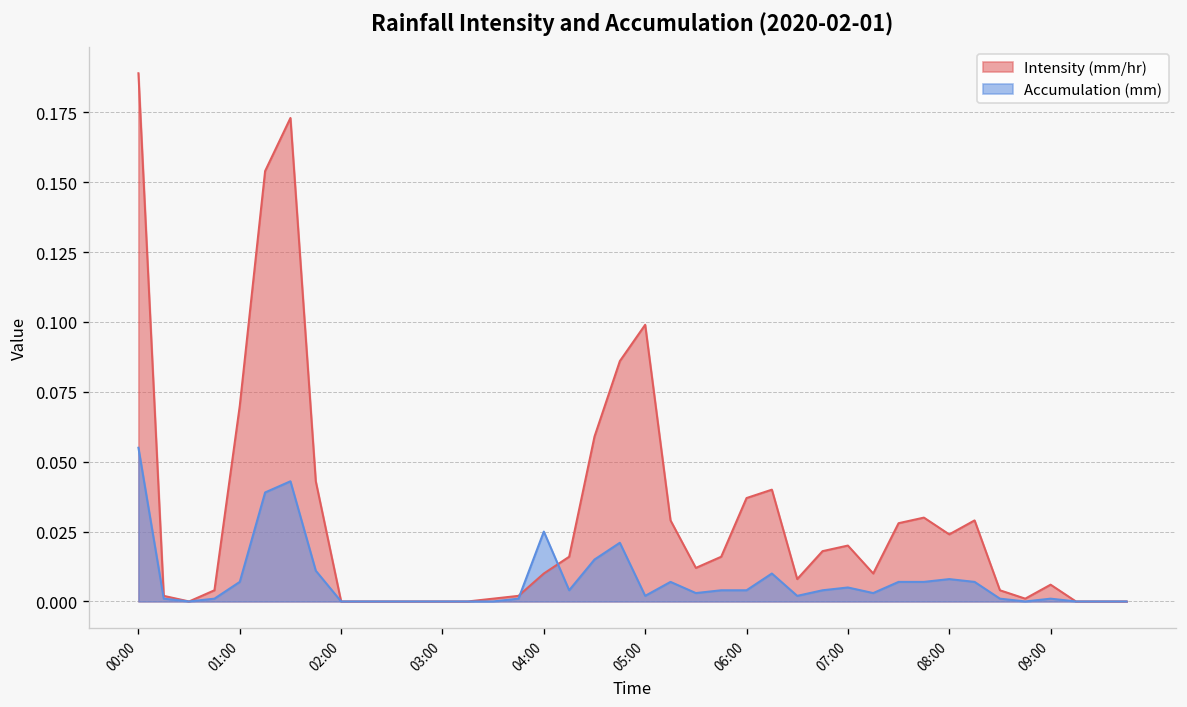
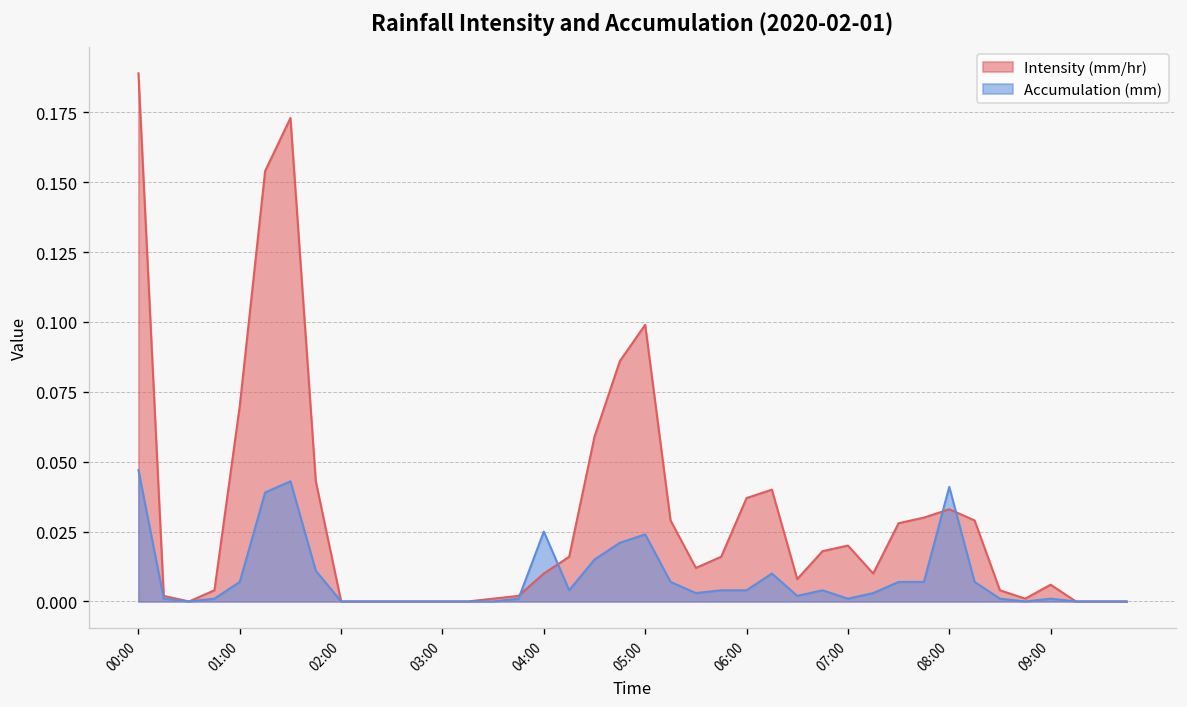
Accumulation (mm), 00:00: 0.055 -> 0.047
Accumulation (mm), 05:00: 0.002 -> 0.024
Accumulation (mm), 07:00: 0.005 -> 0.001
Intensity (mm/hr), 08:00: 0.024 -> 0.033
Accumulation (mm), 08:00: 0.008 -> 0.041
